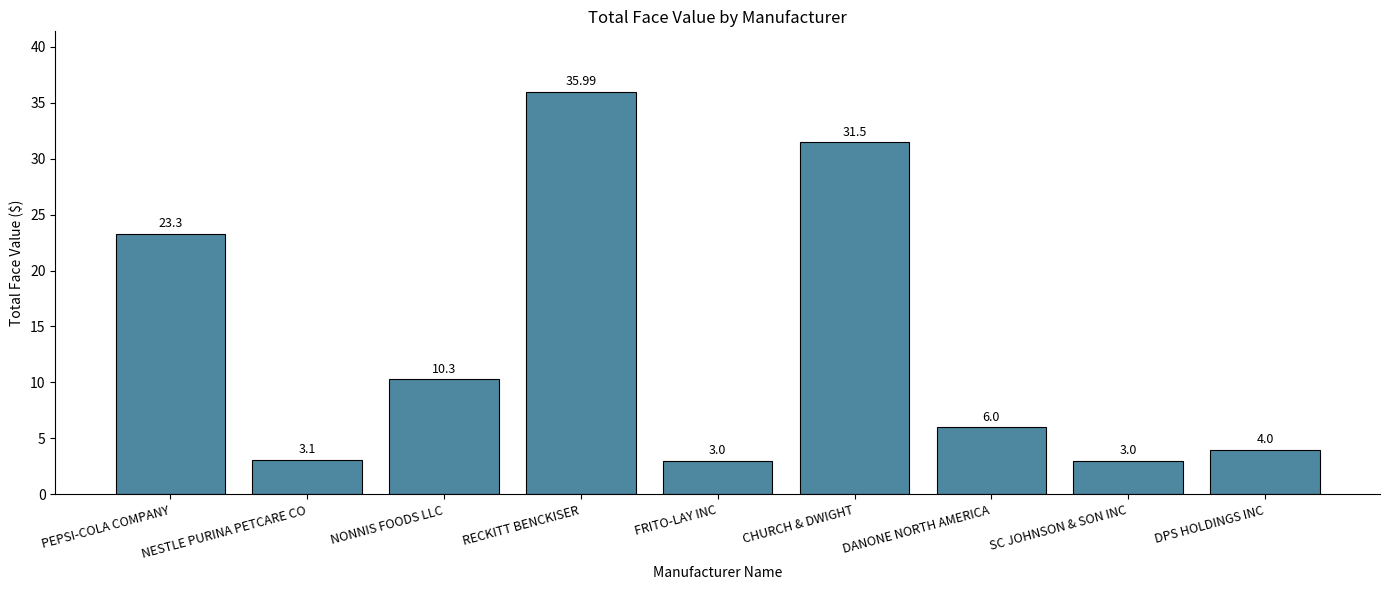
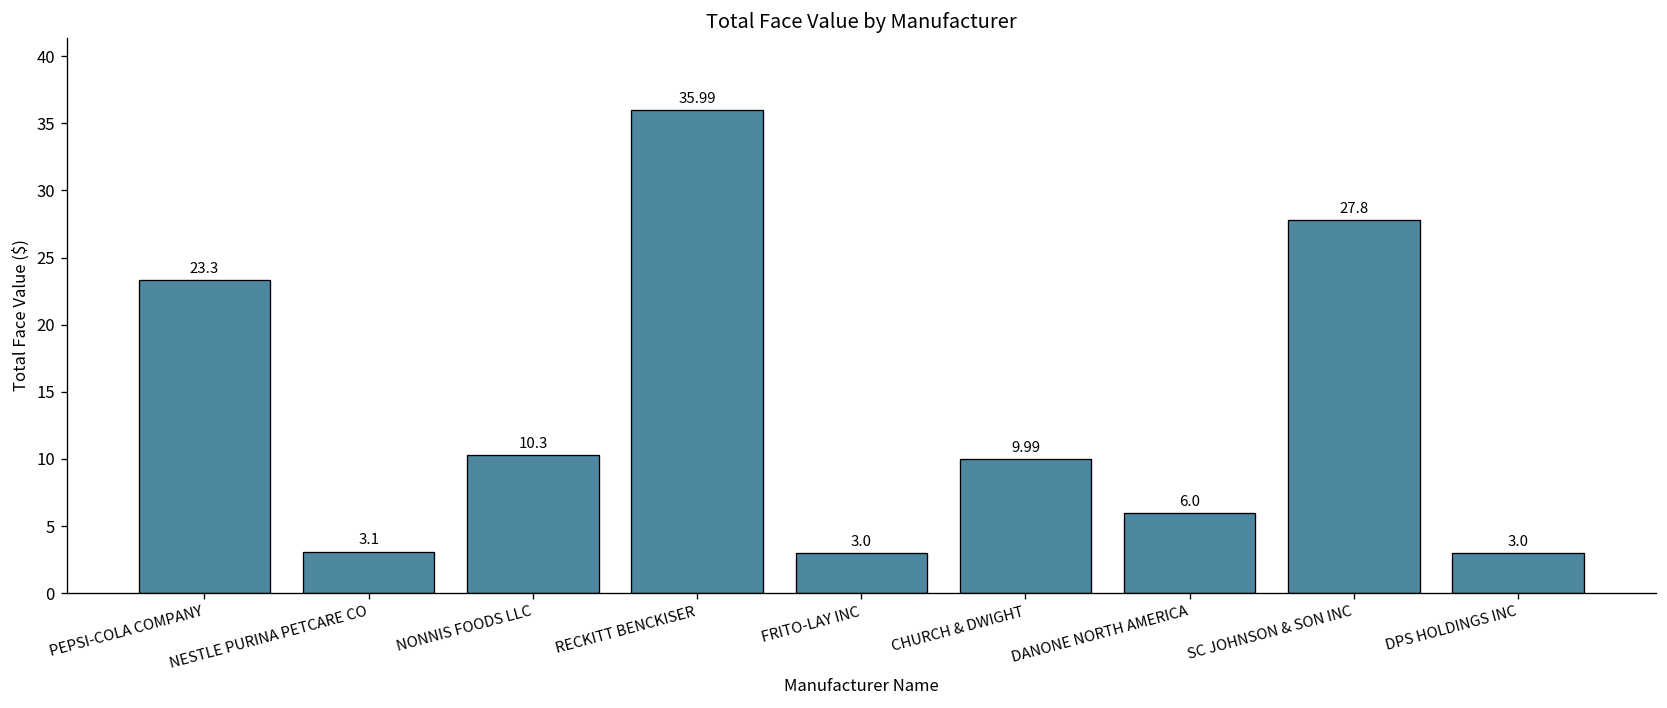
CHURCH & DWIGHT: 31.5 -> 9.99
SC JOHNSON & SON INC: 3.0 -> 27.8
DPS HOLDINGS INC: 4.0 -> 3.0
